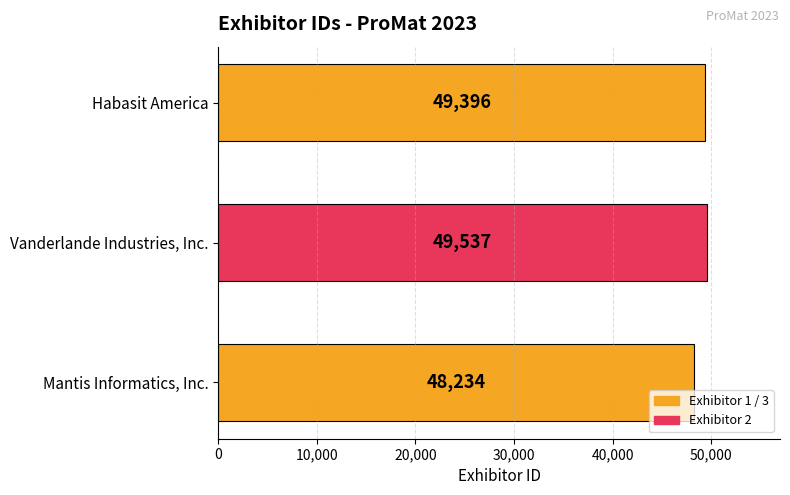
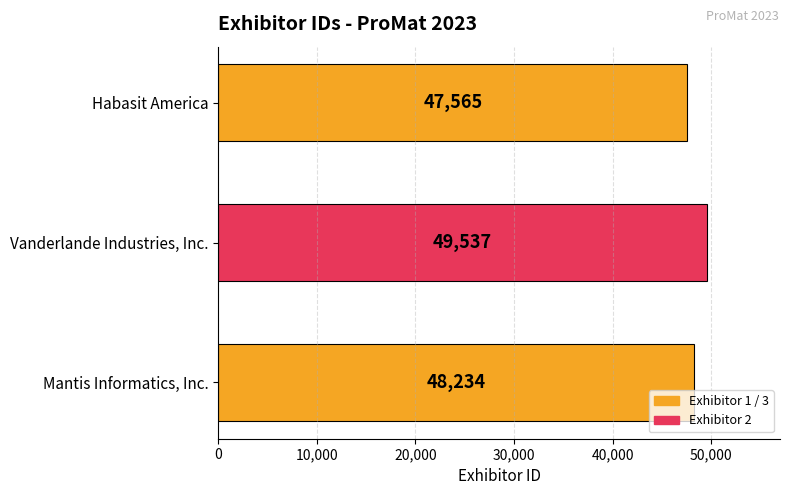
Habasit America: 49,396 -> 47,565
